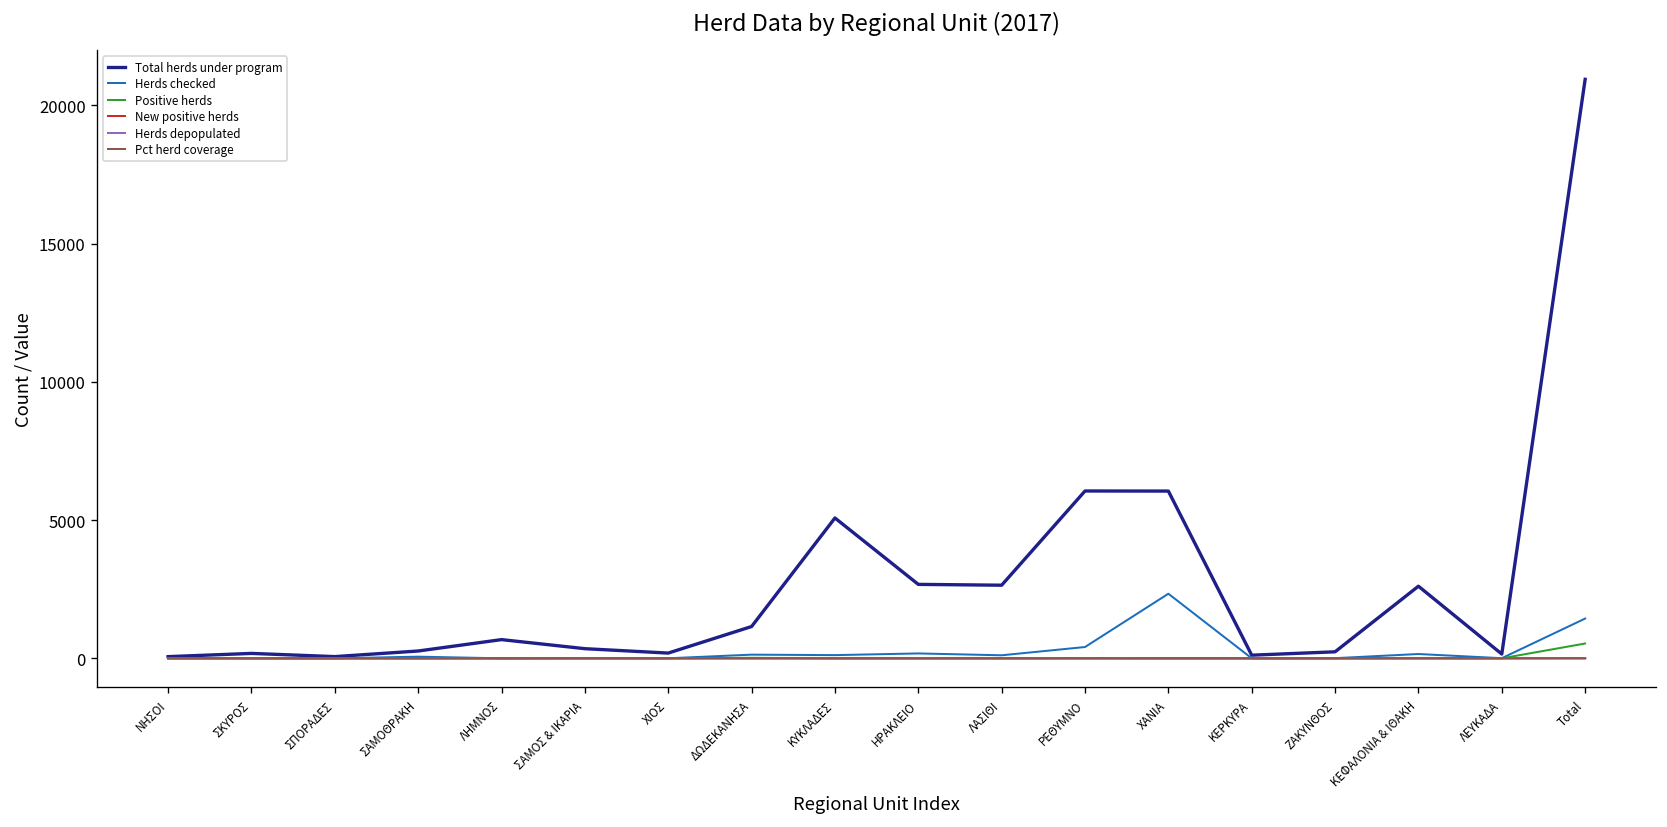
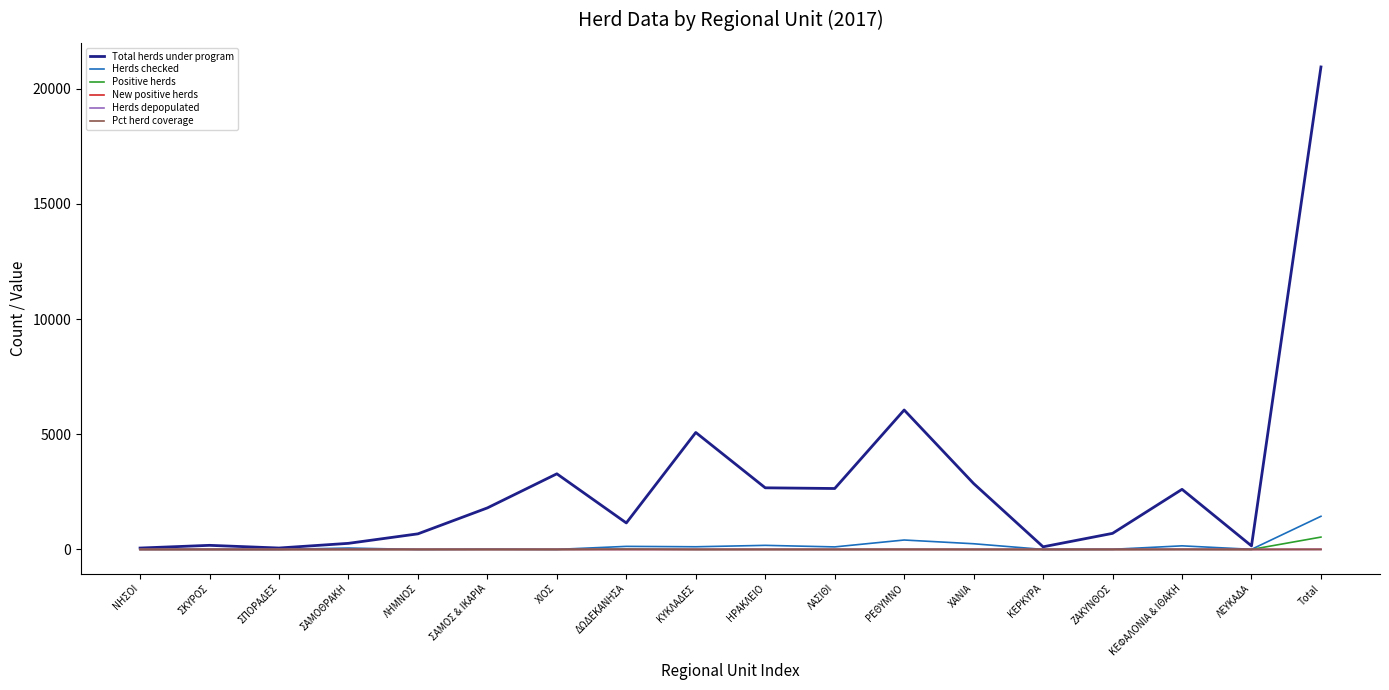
Total herds under program, ΣΑΜΟΣ & ΙΚΑΡΙΑ: 300 -> 1800
Total herds under program, ΧΙΟΣ: 200 -> 3300
Total herds under program, ΧΑΝΙΑ: 6100 -> 2900
Herds checked, ΧΑΝΙΑ: 2300 -> 200
Total herds under program, ΖΑΚΥΝΘΟΣ: 200 -> 700
